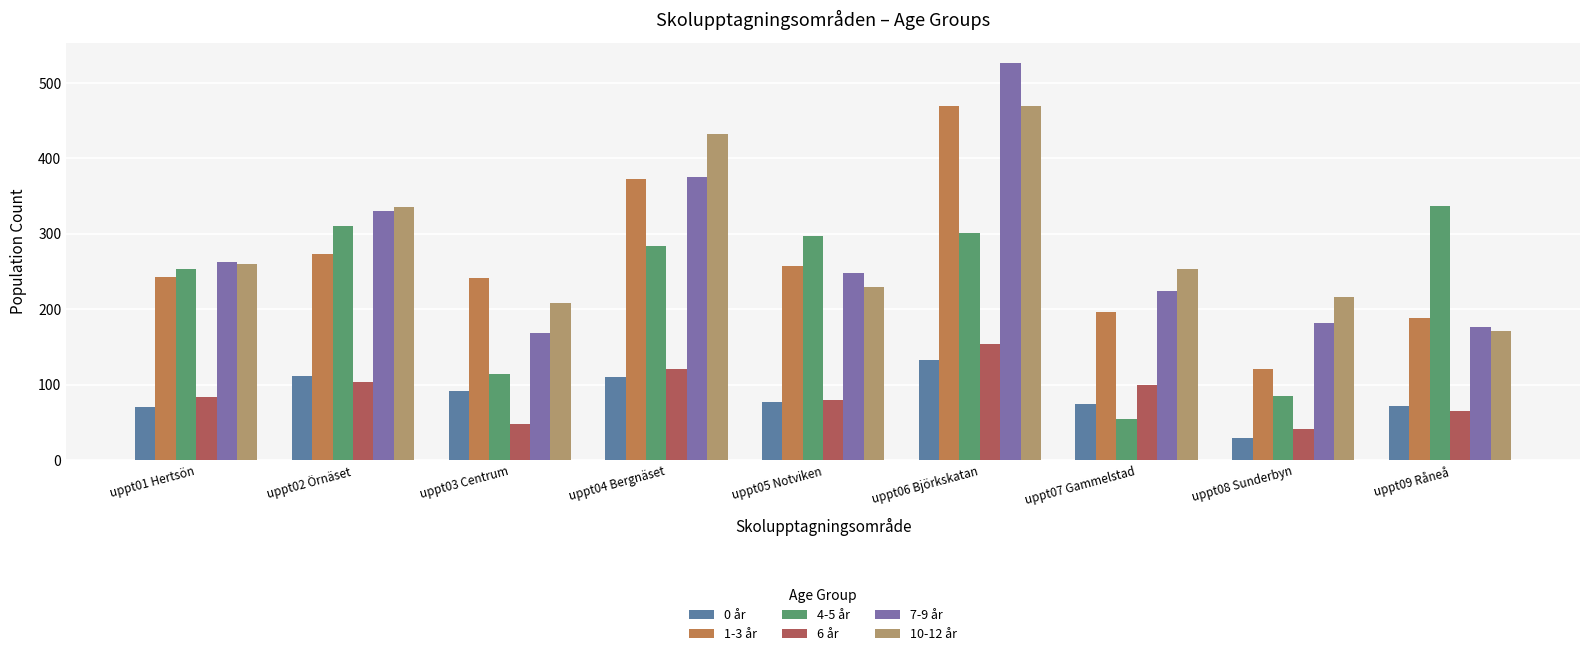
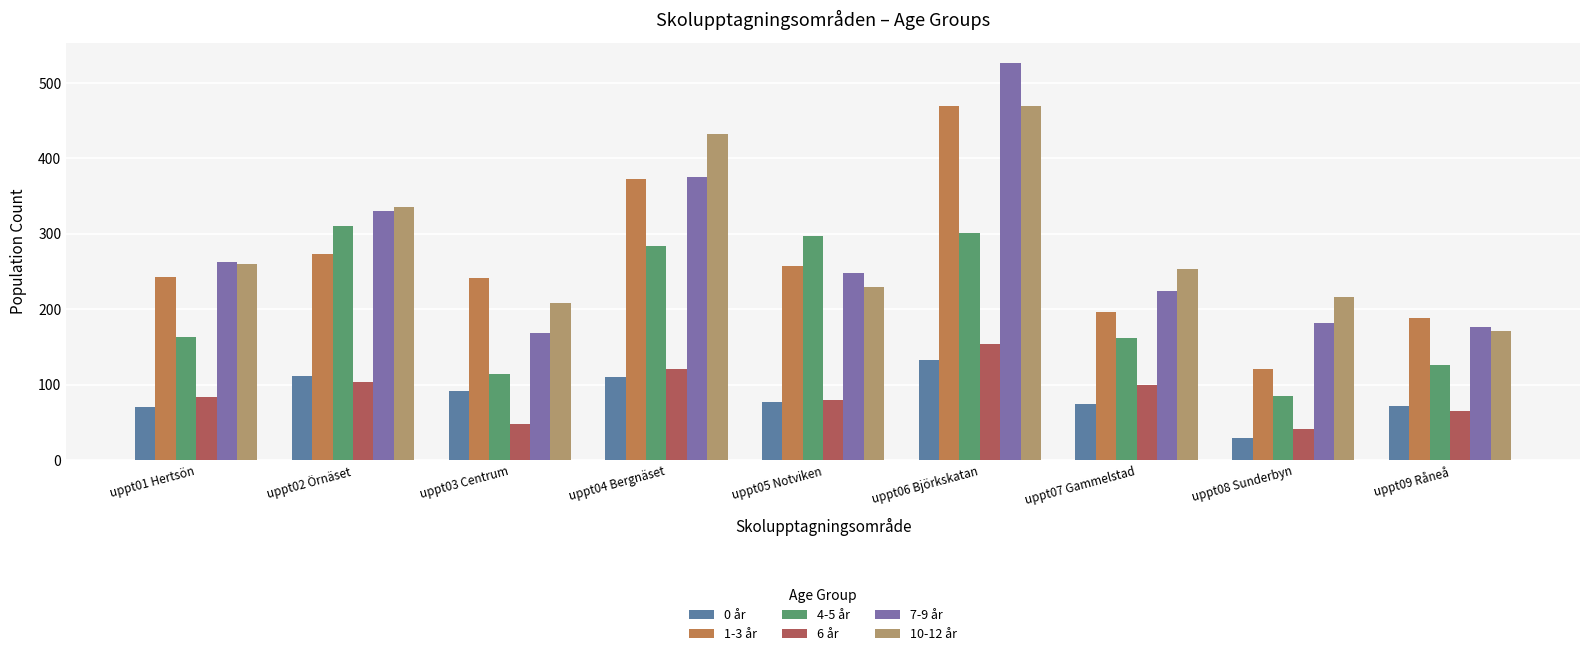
4-5 år, uppt01 Hertsön: 250 -> 160
4-5 år, uppt07 Gammelstad: 60 -> 160
4-5 år, uppt09 Råneå: 340 -> 130
